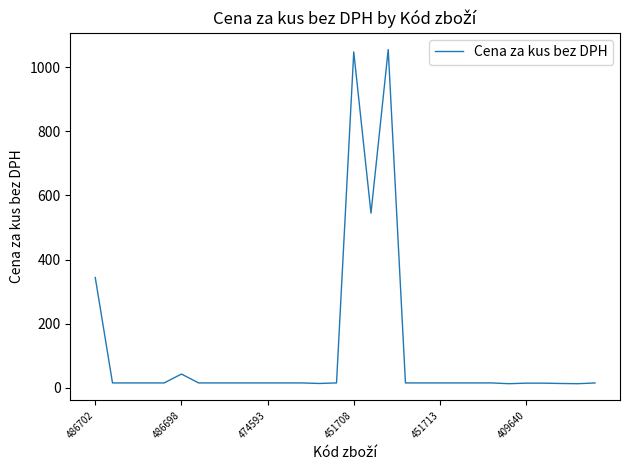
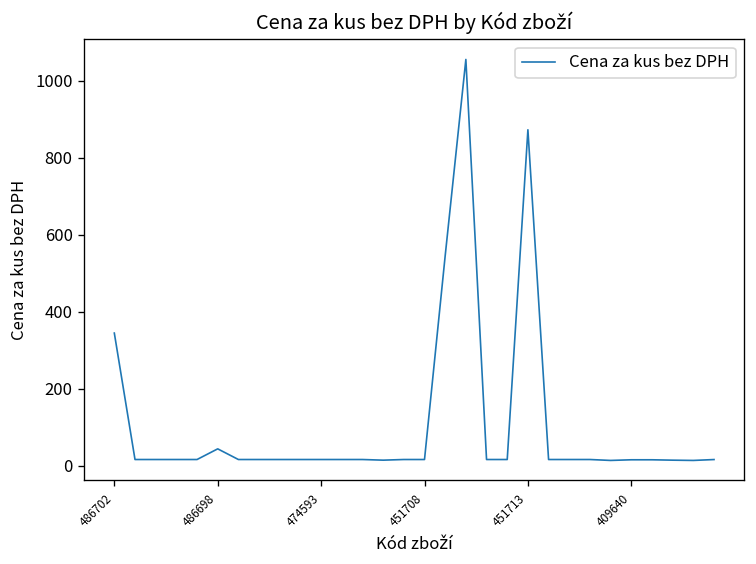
451708: 1050 -> 20
451713: 20 -> 870
